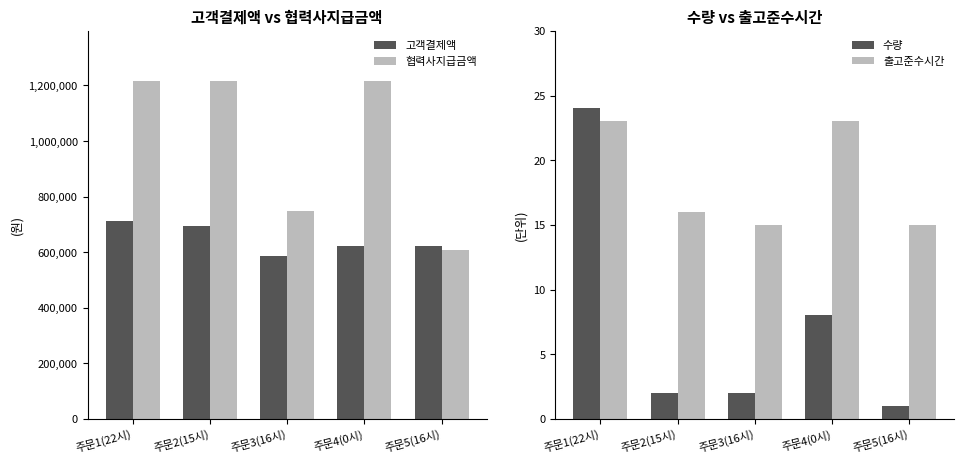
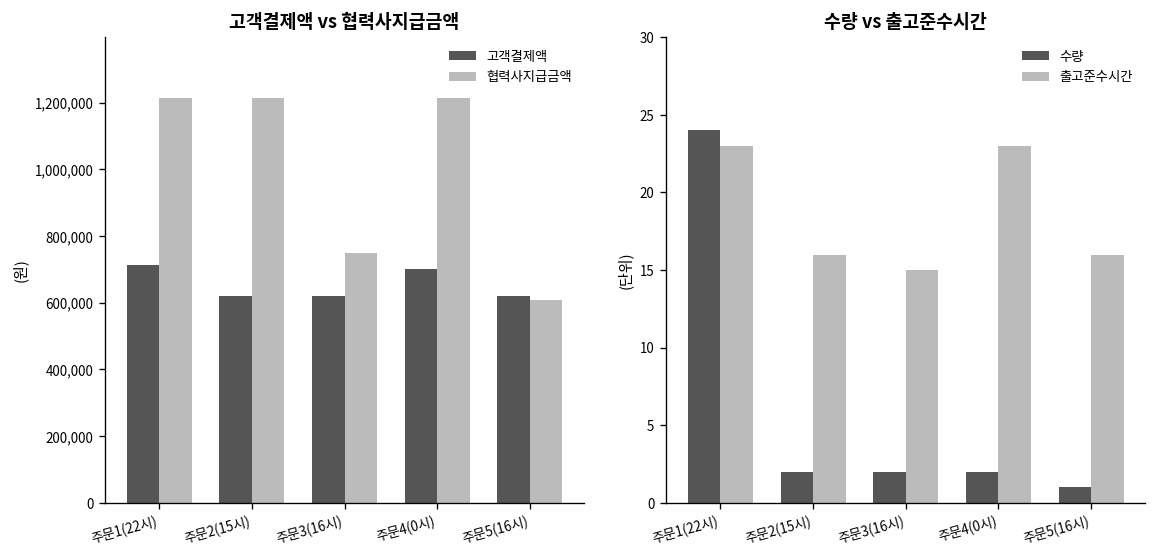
고객결제액 vs 협력사지급금액, 고객결제액, 주문2(15시): 690,000 -> 620,000
고객결제액 vs 협력사지급금액, 고객결제액, 주문3(16시): 590,000 -> 620,000
고객결제액 vs 협력사지급금액, 고객결제액, 주문4(0시): 620,000 -> 700,000
수량 vs 출고준수시간, 수량, 주문4(0시): 8 -> 2
수량 vs 출고준수시간, 출고준수시간, 주문5(16시): 15 -> 16
